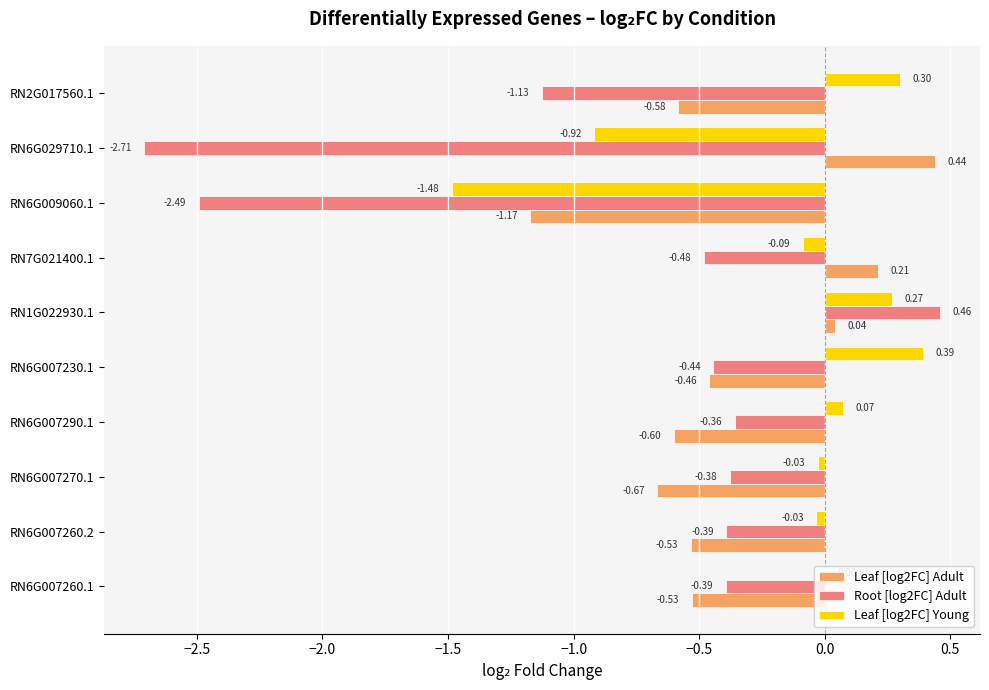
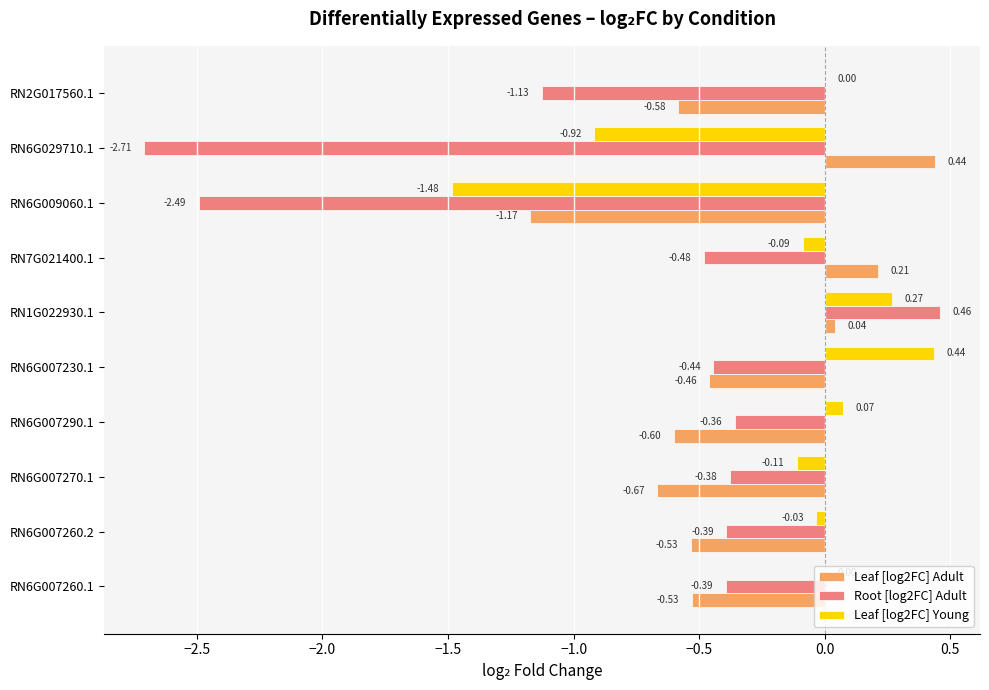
Leaf [log2FC] Young, RN2G017560.1: 0.30 -> 0.00
Leaf [log2FC] Young, RN6G007230.1: 0.39 -> 0.44
Leaf [log2FC] Young, RN6G007270.1: -0.03 -> -0.11
